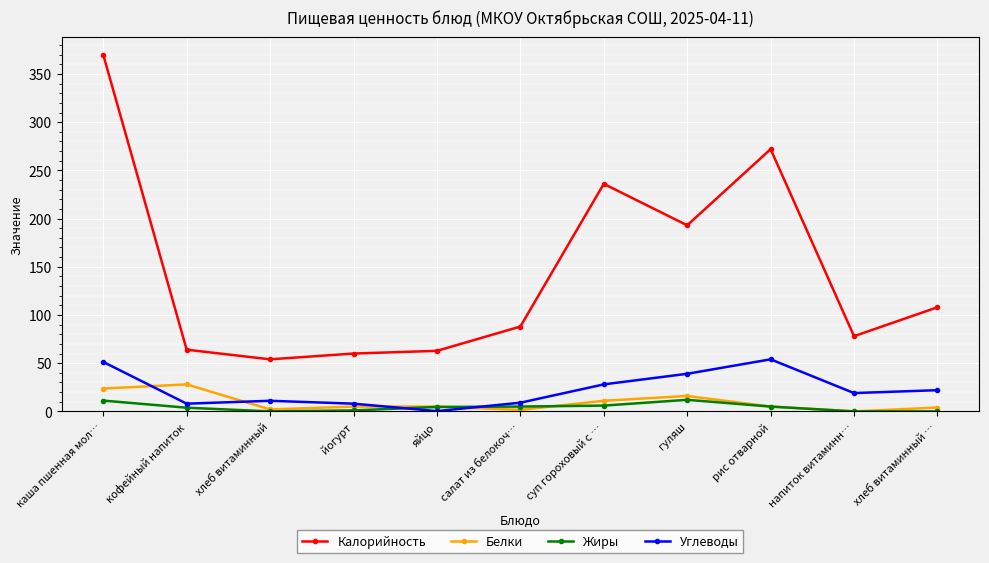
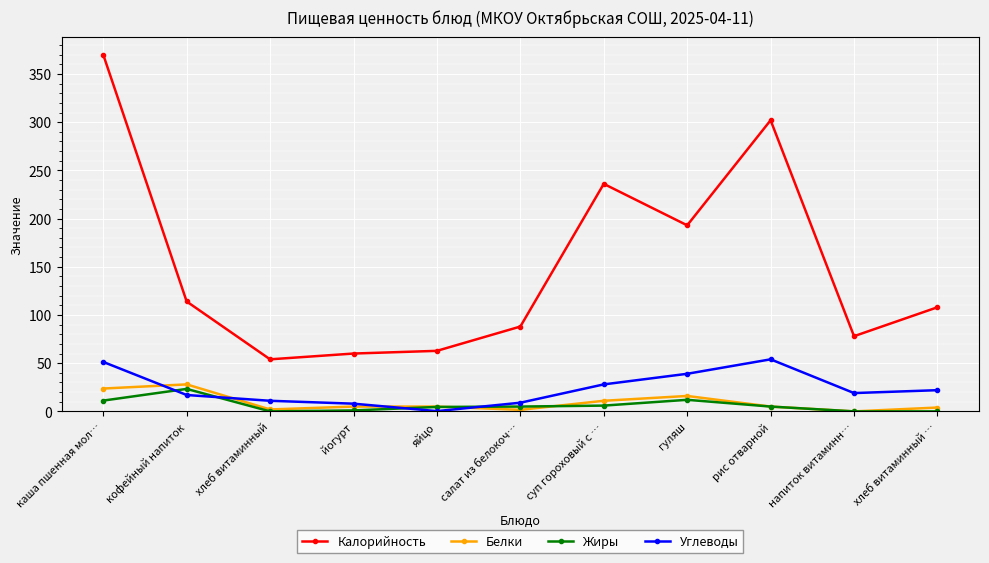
Калорийность, кофейный напиток: 60 -> 110
Жиры, кофейный напиток: 0 -> 20
Углеводы, кофейный напиток: 10 -> 20
Калорийность, рис отварной: 270 -> 300
